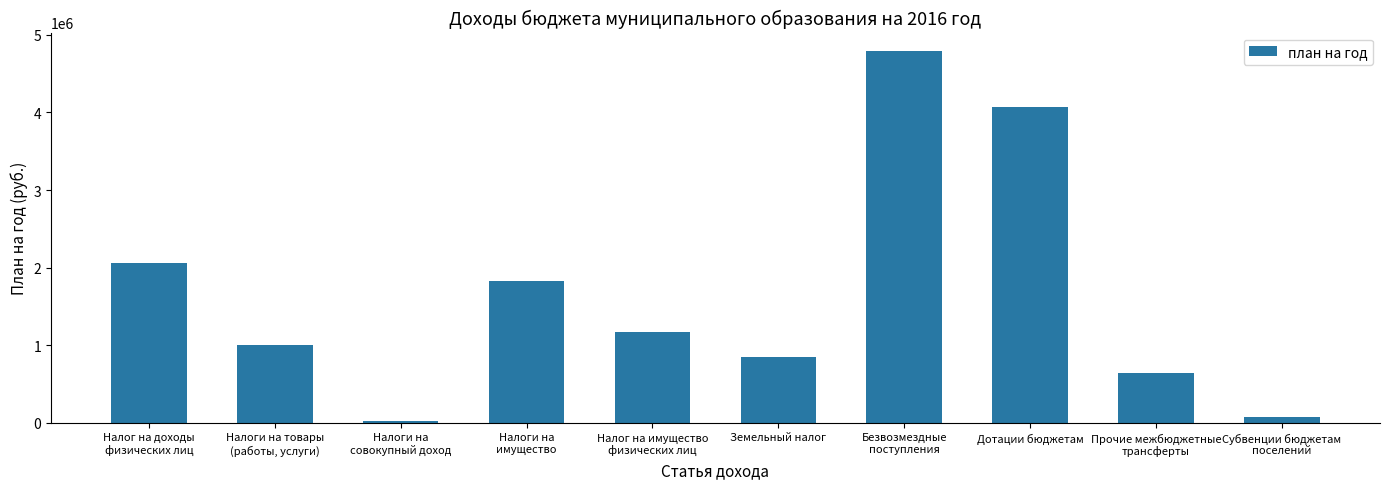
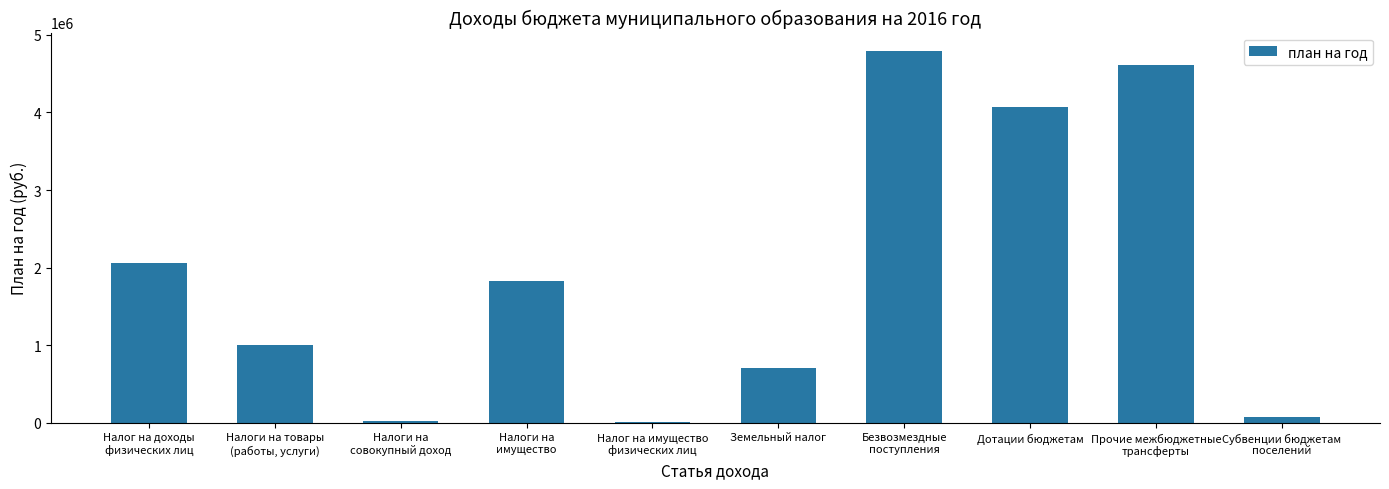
Налог на имущество физических лиц: 1200000 -> 0
Земельный налог: 900000 -> 700000
Прочие межбюджетные трансферты: 600000 -> 4600000
